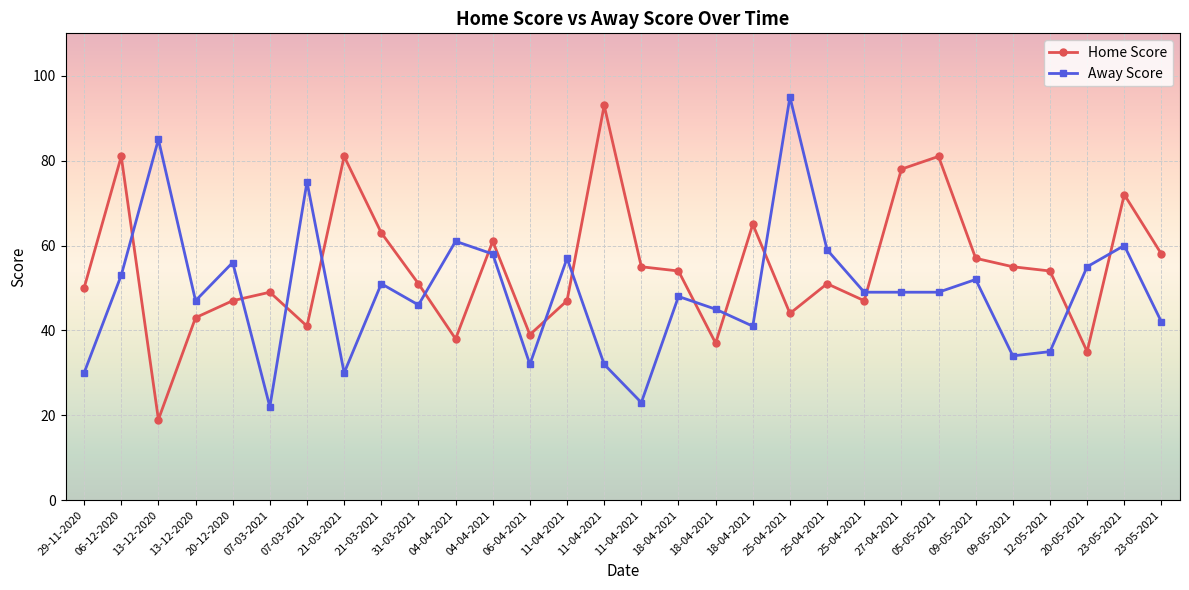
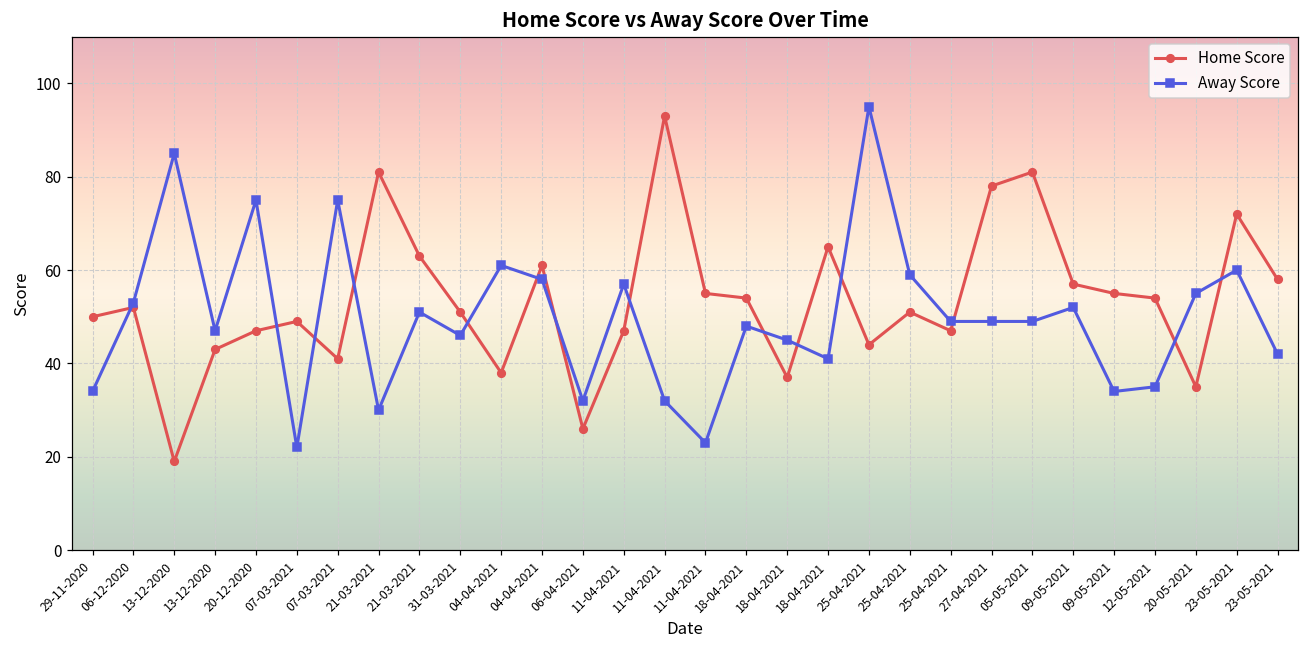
Away Score, 29-11-2020: 30 -> 34
Home Score, 06-12-2020: 81 -> 52
Away Score, 20-12-2020: 56 -> 75
Home Score, 06-04-2021: 39 -> 26
